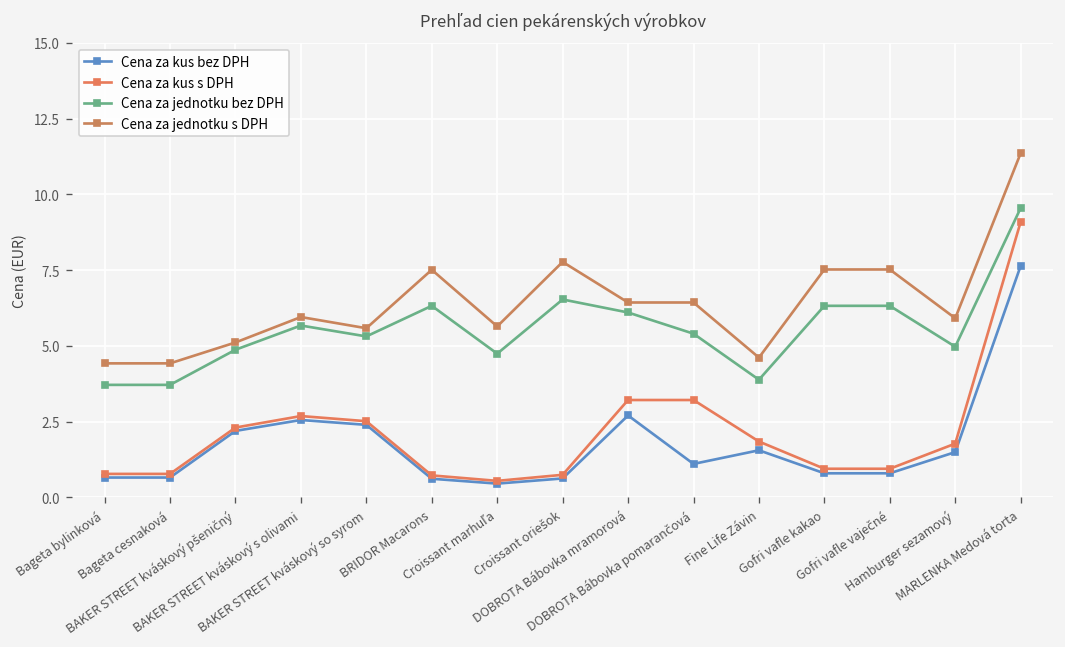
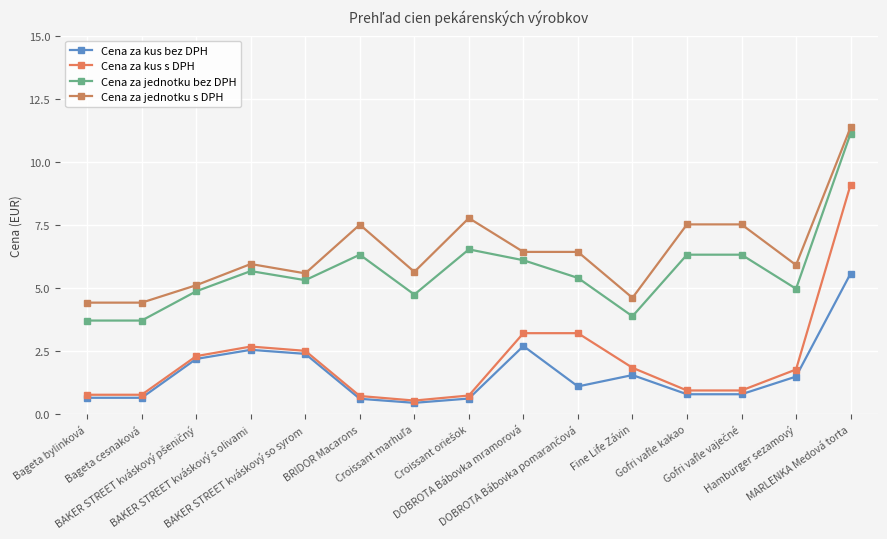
Cena za kus bez DPH, MARLENKA Medová torta: 7.6 -> 5.6
Cena za jednotku bez DPH, MARLENKA Medová torta: 9.6 -> 11.1
